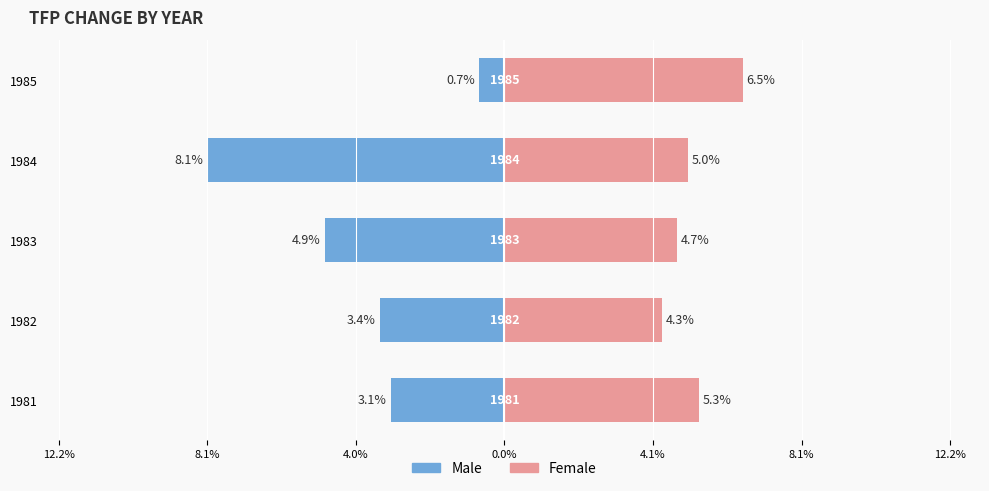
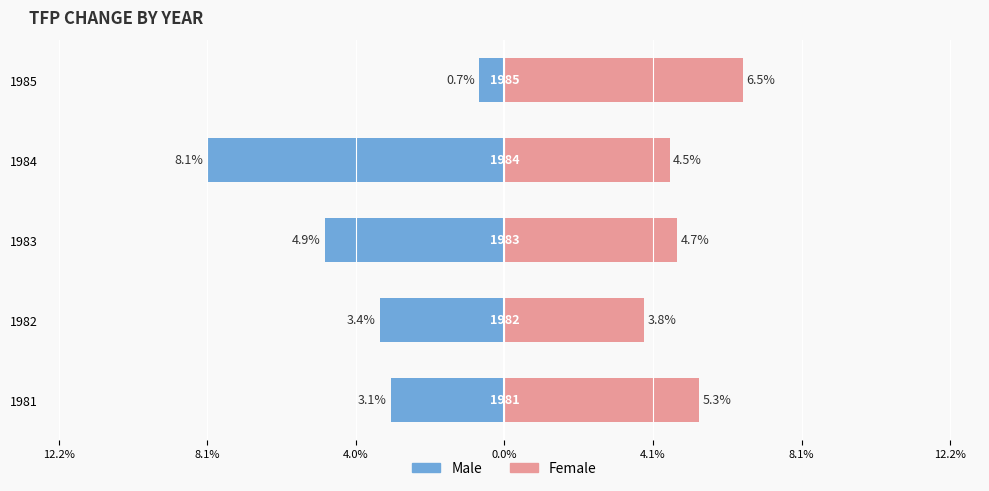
Female, 1984: 5.0% -> 4.5%
Female, 1982: 4.3% -> 3.8%
